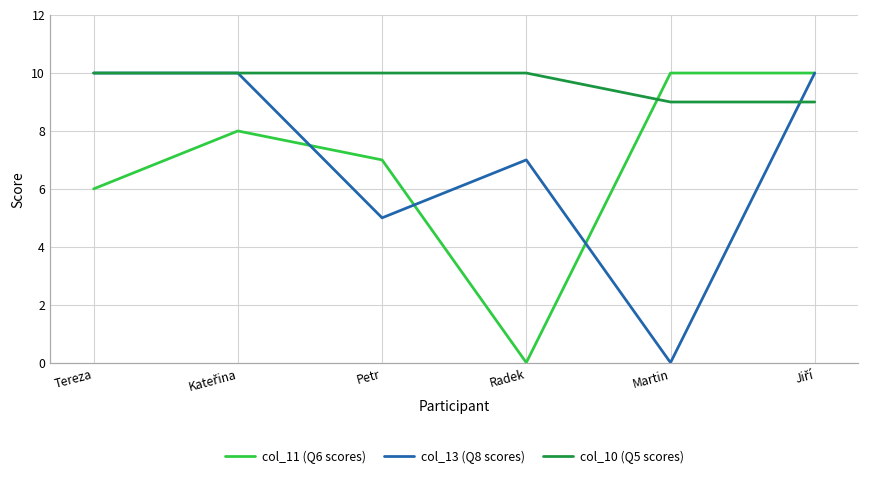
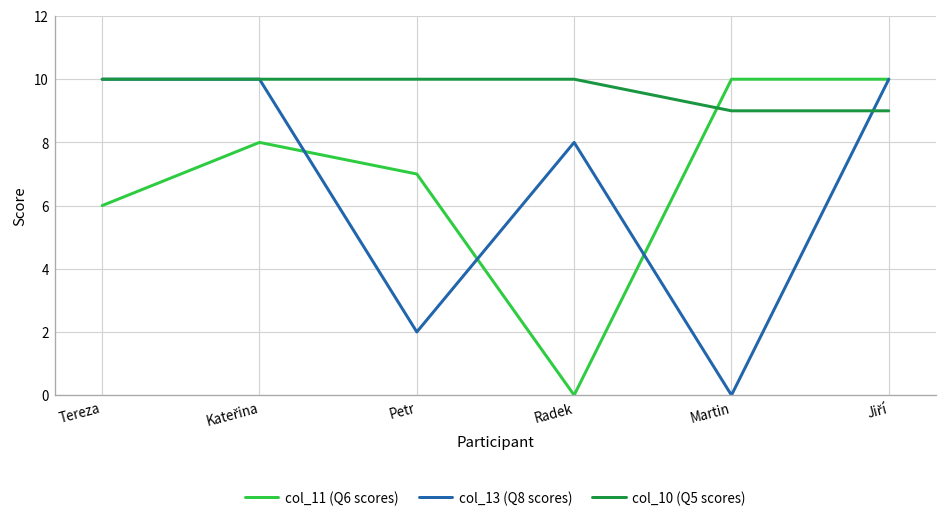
col_13 (Q8 scores), Petr: 5 -> 2
col_13 (Q8 scores), Radek: 7 -> 8
